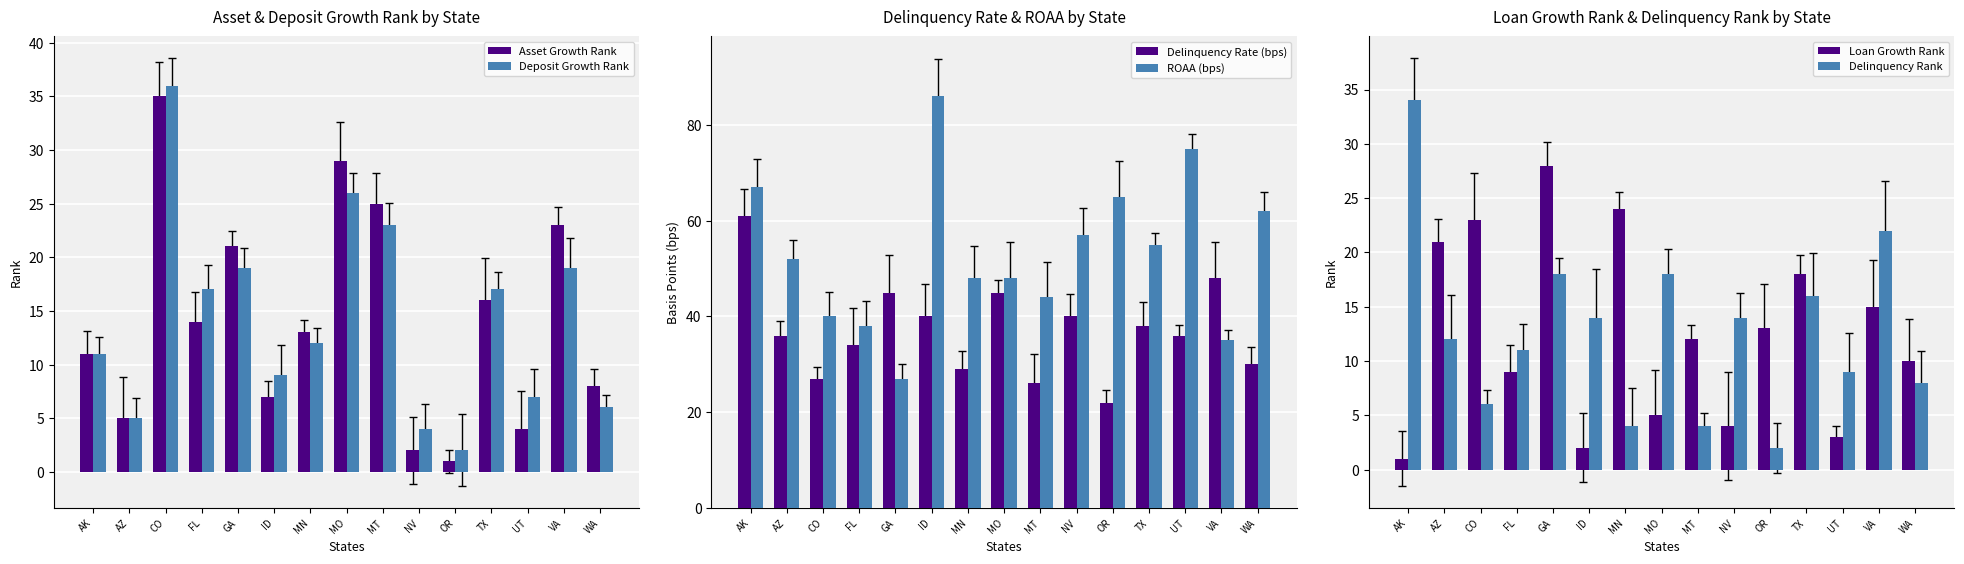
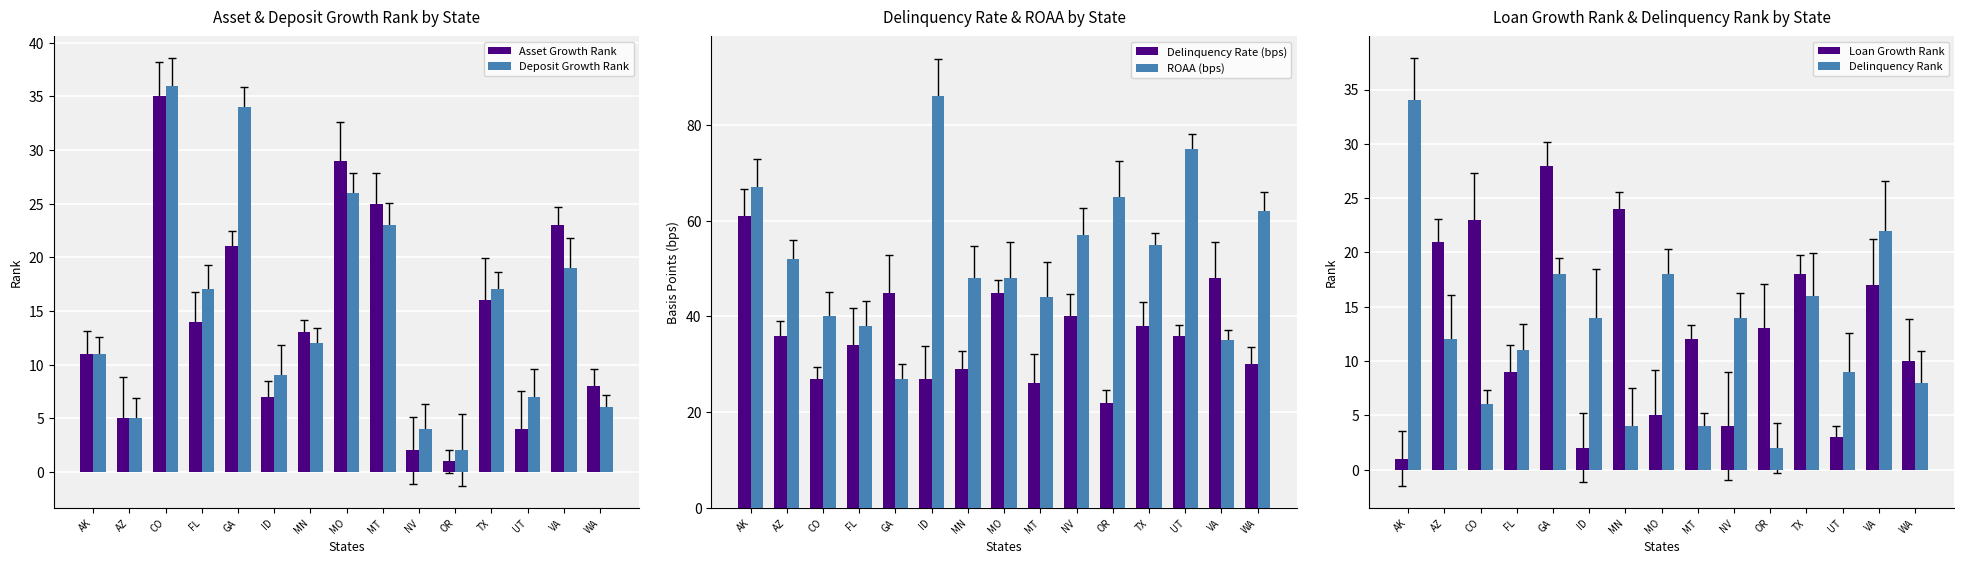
Asset & Deposit Growth Rank by State, Deposit Growth Rank, GA: 19 -> 34
Delinquency Rate & ROAA by State, Delinquency Rate (bps), ID: 40 -> 27
Loan Growth Rank & Delinquency Rank by State, Loan Growth Rank, VA: 15 -> 17
